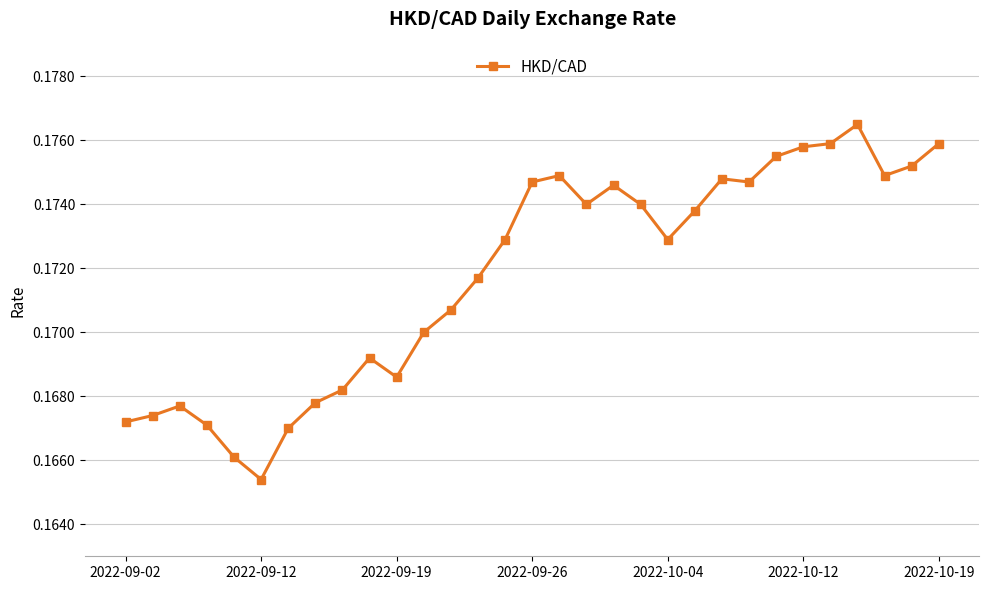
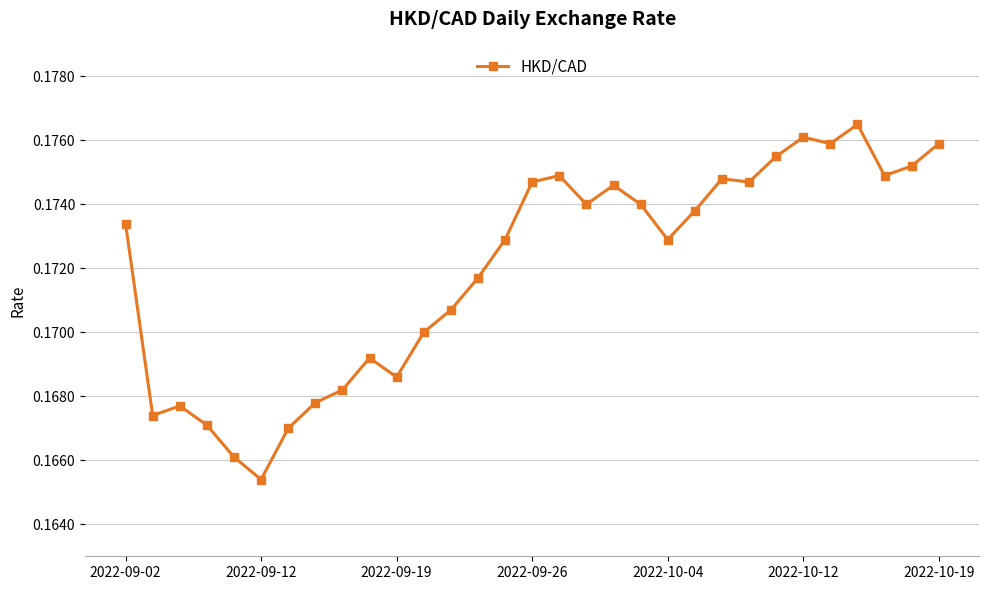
2022-09-02: 0.1672 -> 0.1734
2022-10-12: 0.1758 -> 0.1761
